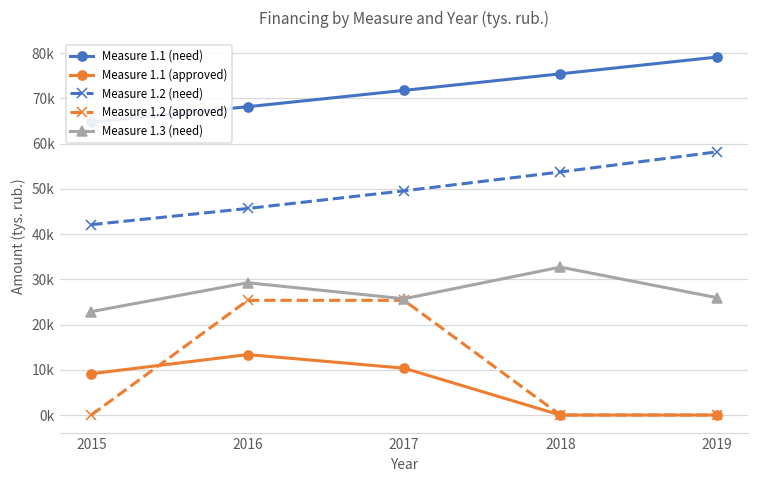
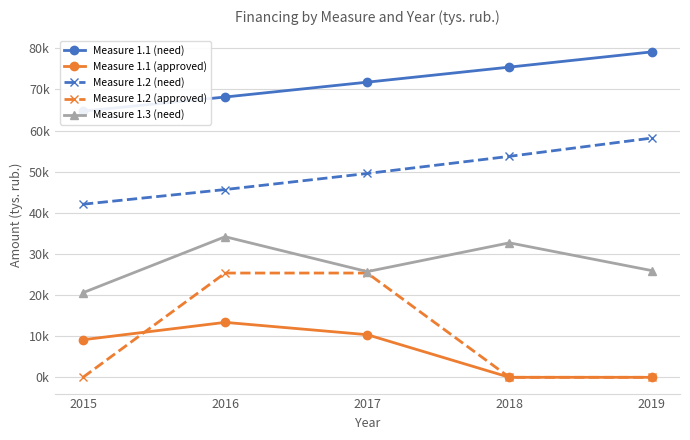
Measure 1.3 (need), 2015: 23000 -> 21000
Measure 1.3 (need), 2016: 29000 -> 34000
